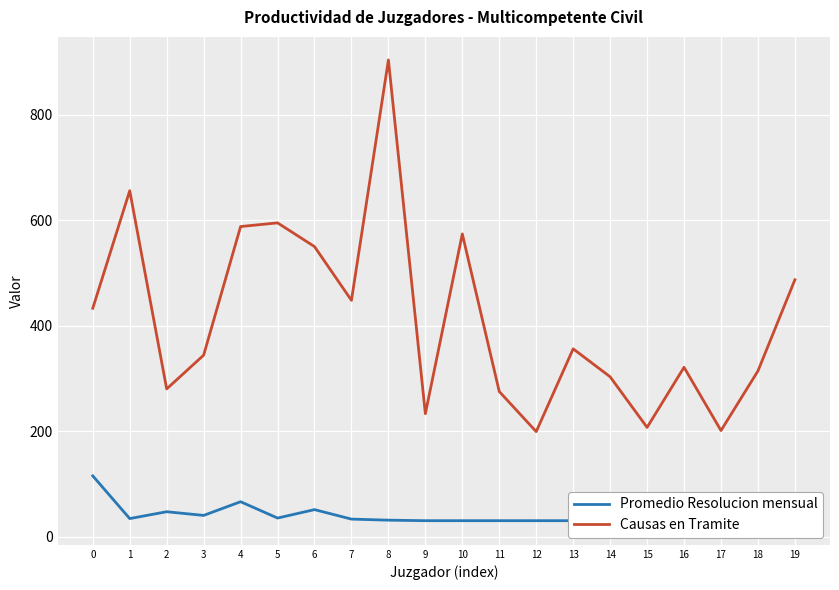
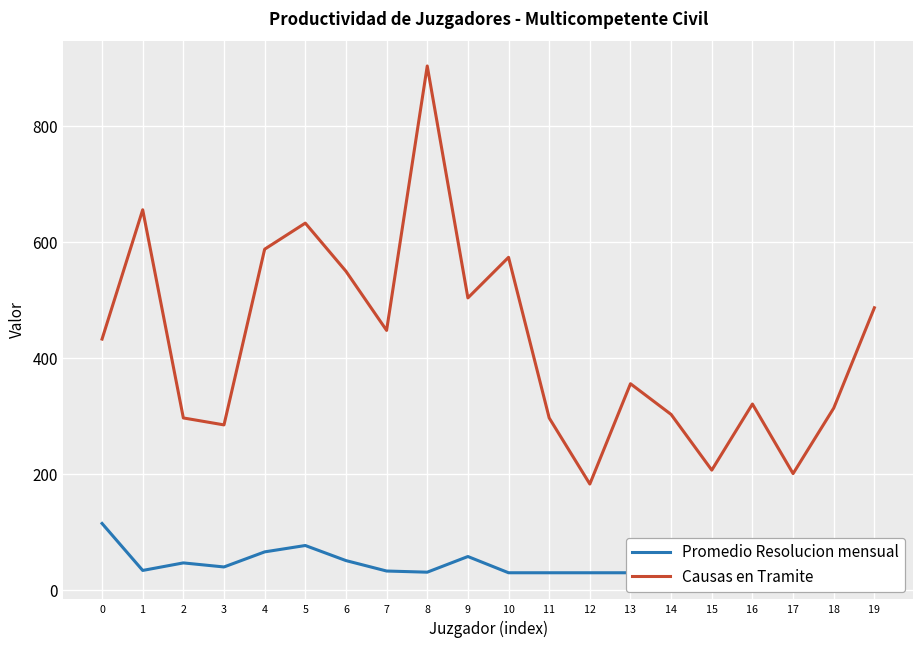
Causas en Tramite, 2: 280 -> 300
Causas en Tramite, 3: 340 -> 290
Promedio Resolucion mensual, 5: 40 -> 80
Causas en Tramite, 5: 600 -> 630
Promedio Resolucion mensual, 9: 30 -> 60
Causas en Tramite, 9: 230 -> 500
Causas en Tramite, 11: 280 -> 300
Causas en Tramite, 12: 200 -> 180
